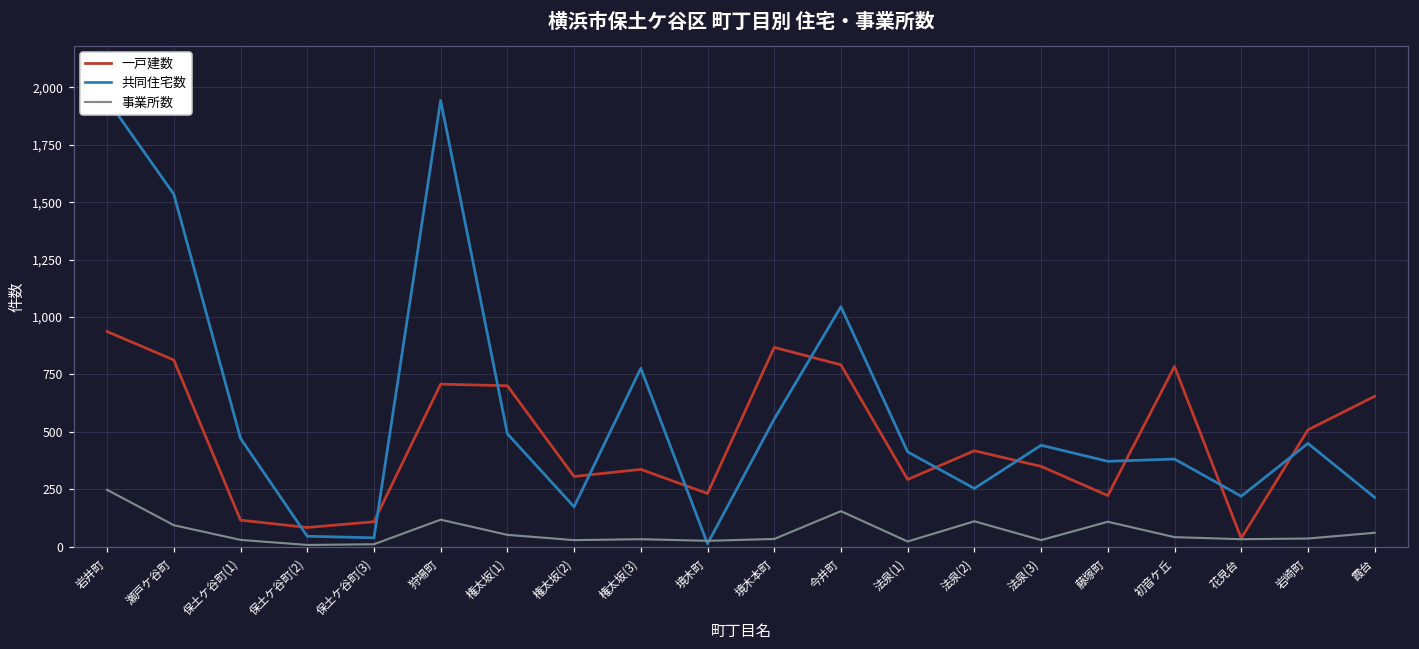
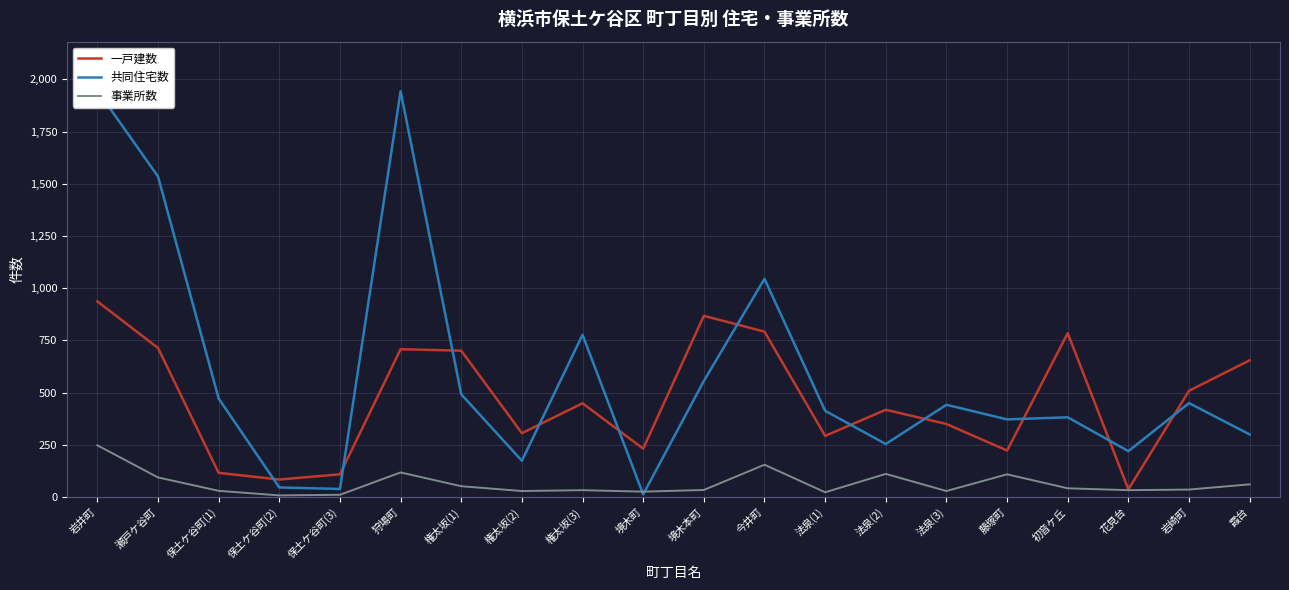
一戸建数, 瀬戸ケ谷町: 810 -> 710
一戸建数, 権太坂(3): 340 -> 450
共同住宅数, 霞台: 220 -> 300
